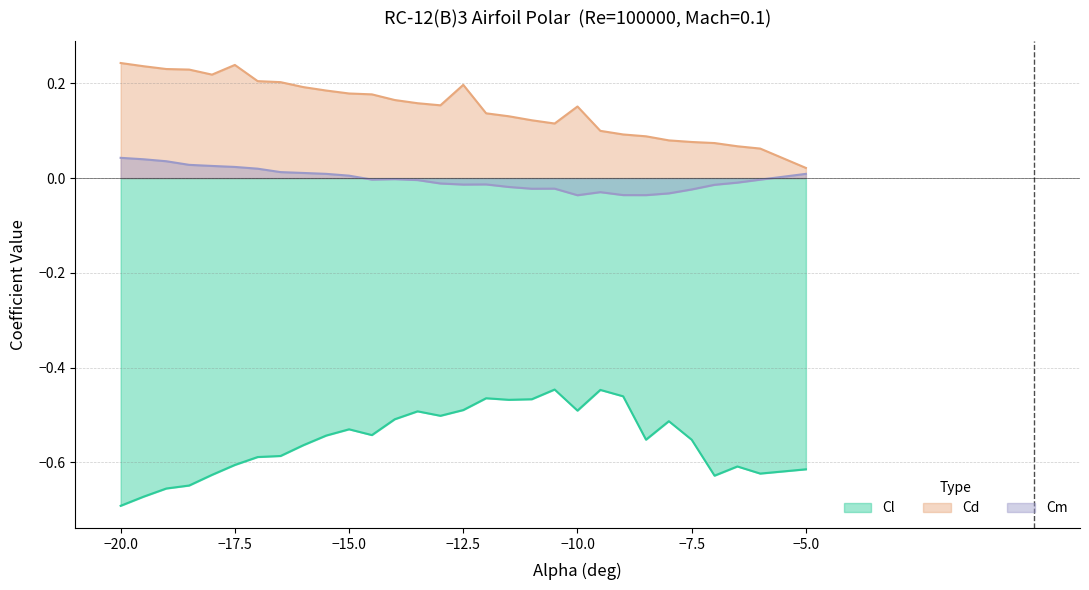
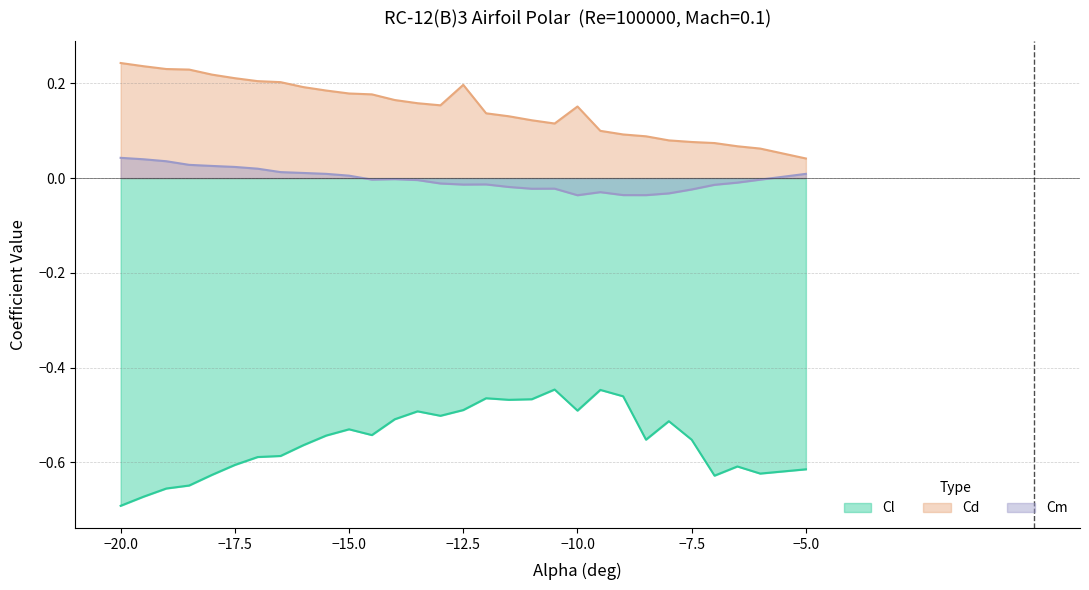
Cd, −17.5: 0.24 -> 0.21
Cd, −5.0: 0.02 -> 0.04
